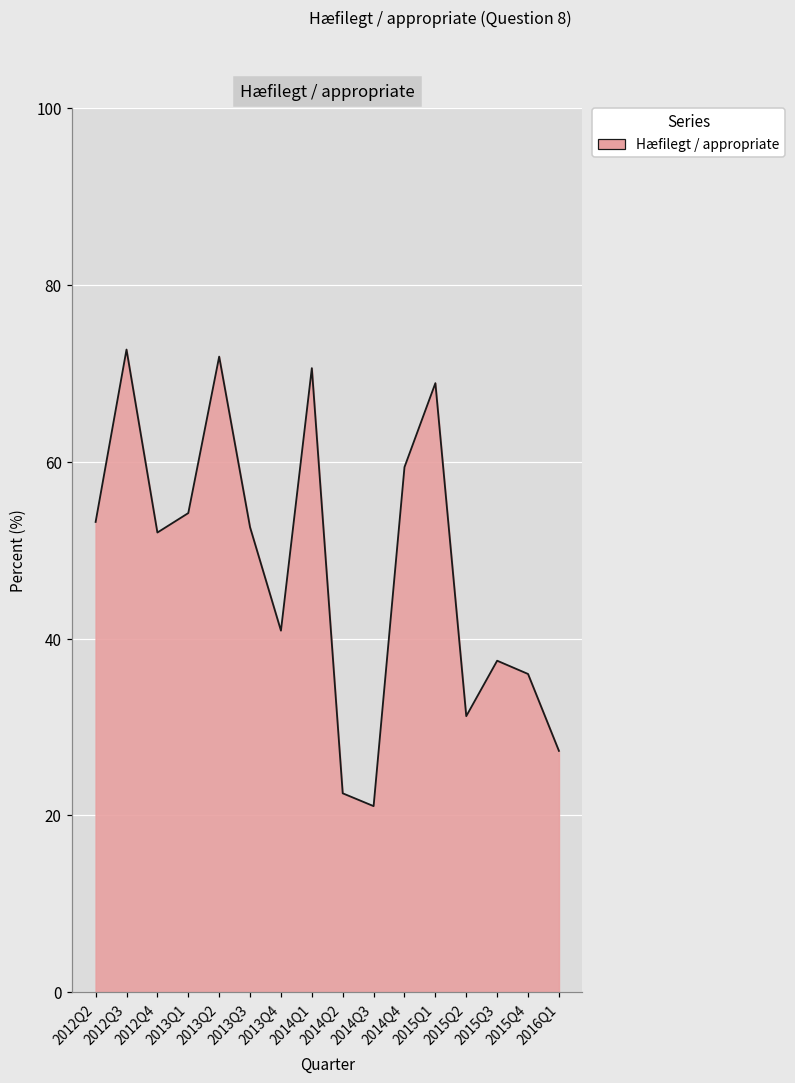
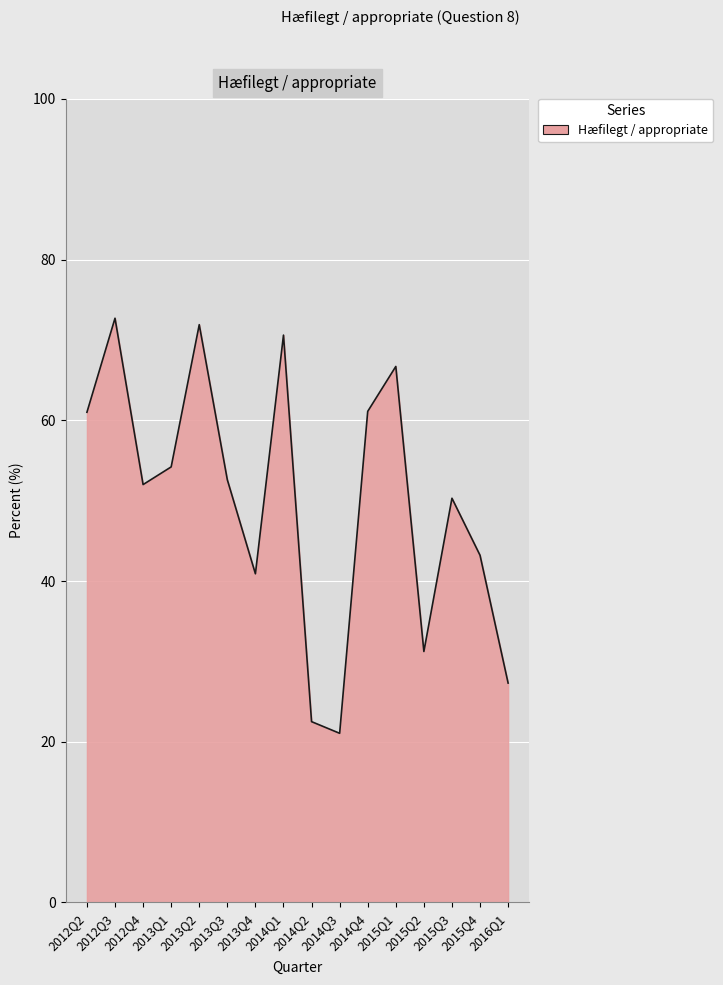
2012Q2: 53 -> 61
2014Q4: 59 -> 61
2015Q1: 69 -> 67
2015Q3: 38 -> 50
2015Q4: 36 -> 43
